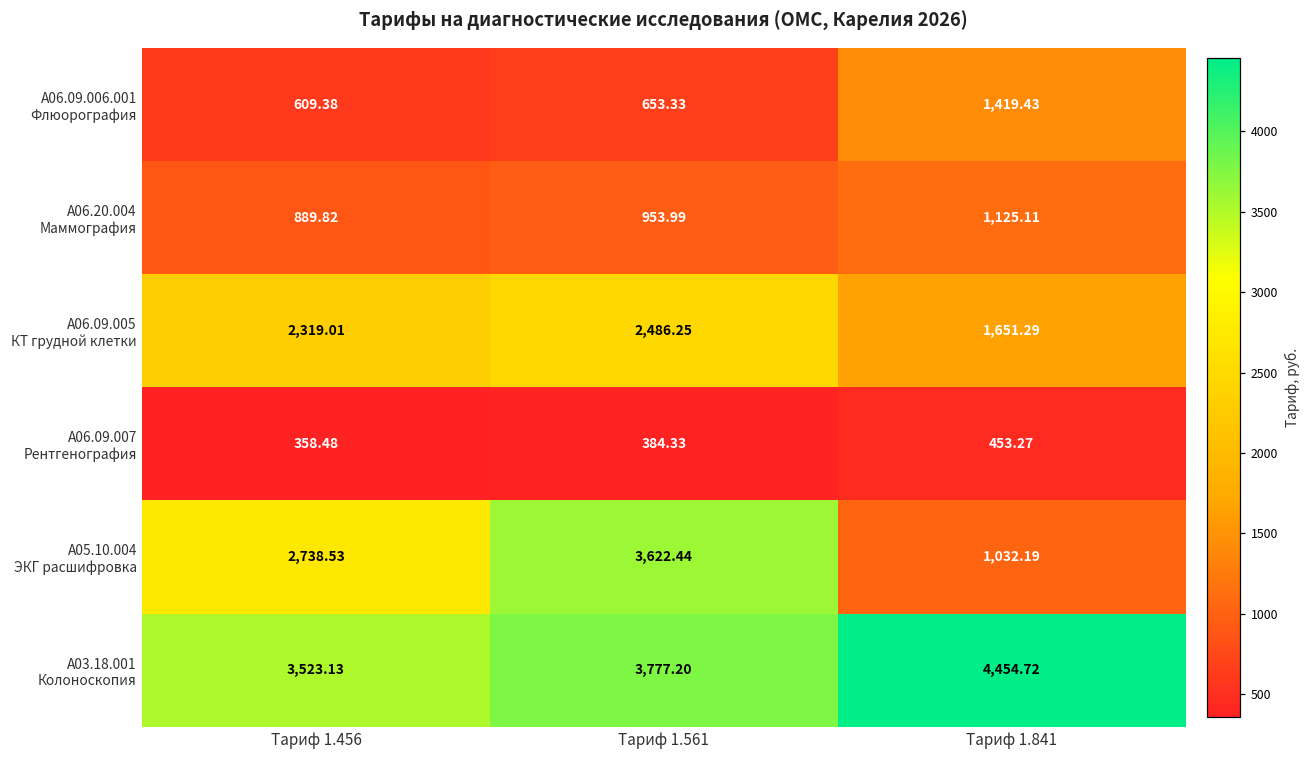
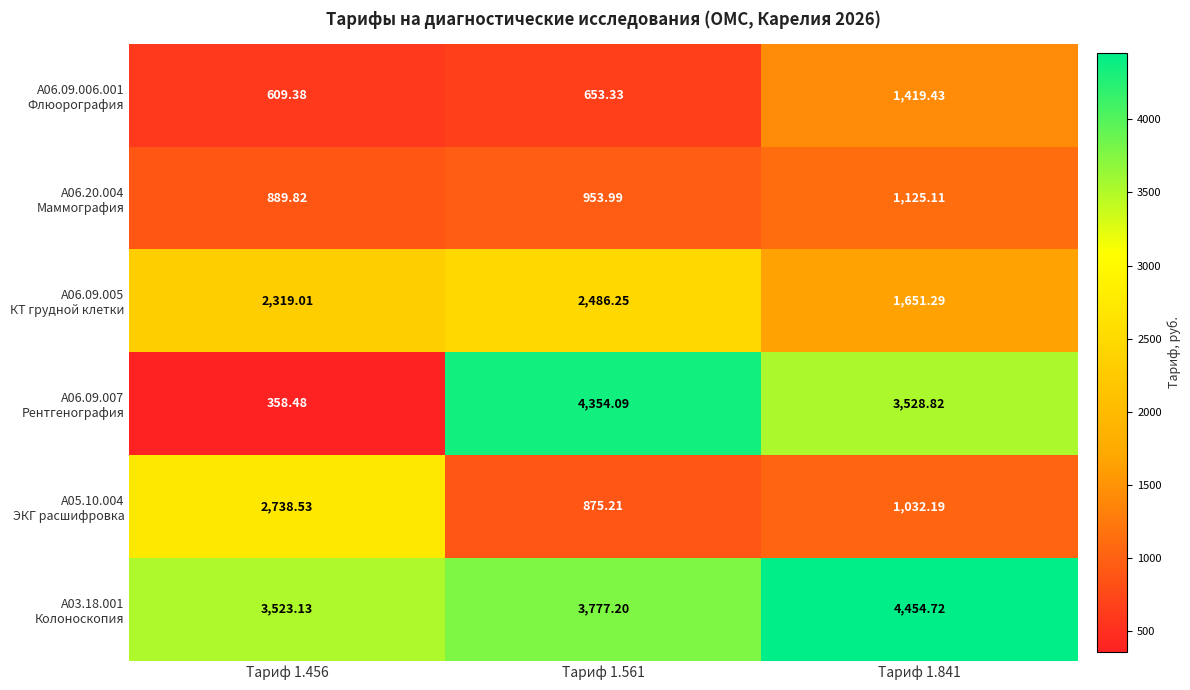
A06.09.007 Рентгенография, Тариф 1.561: 384.33 -> 4,354.09
A06.09.007 Рентгенография, Тариф 1.841: 453.27 -> 3,528.82
А05.10.004 ЭКГ расшифровка, Тариф 1.561: 3,622.44 -> 875.21
